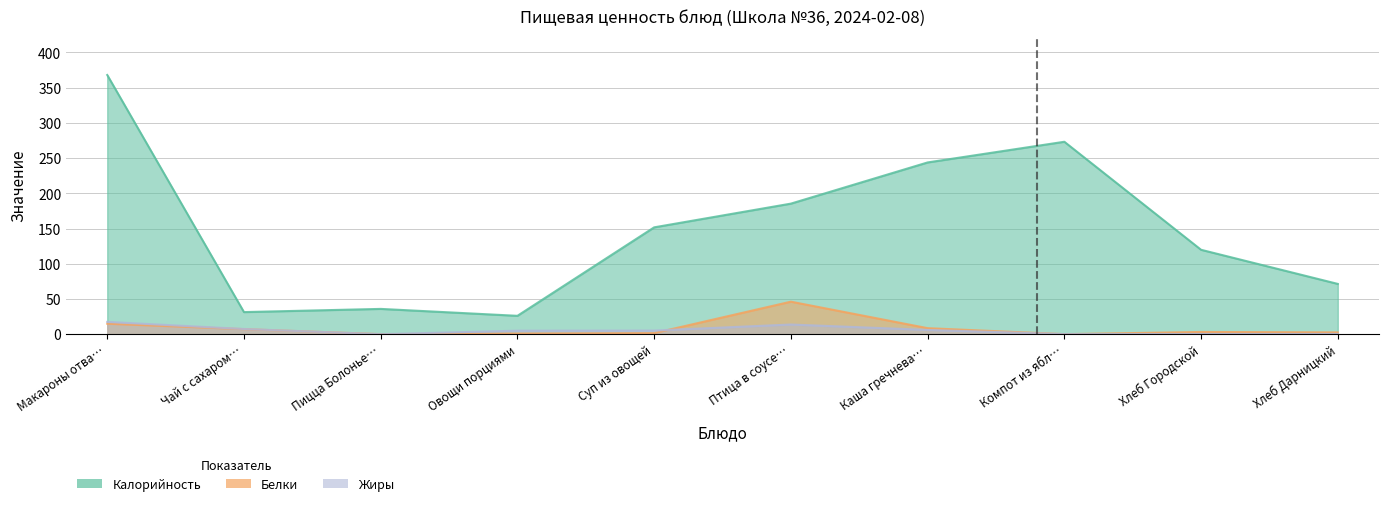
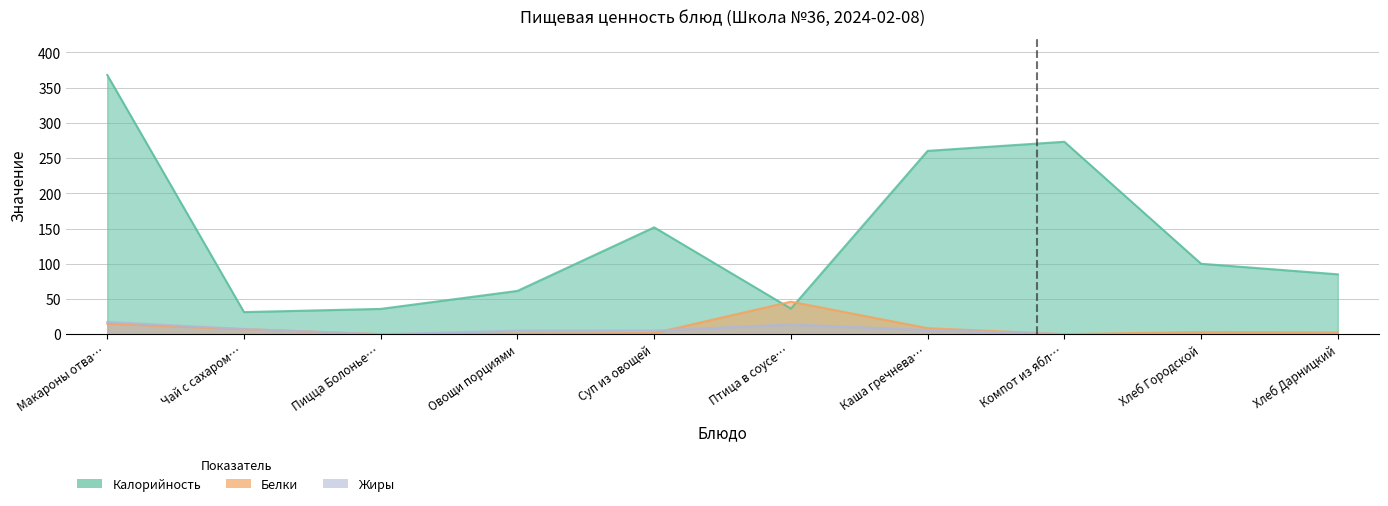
Калорийность, Овощи порциями: 30 -> 60
Калорийность, Птица в соусе…: 190 -> 40
Калорийность, Каша гречнева…: 240 -> 260
Калорийность, Хлеб Городской: 120 -> 100
Калорийность, Хлеб Дарницкий: 70 -> 90
